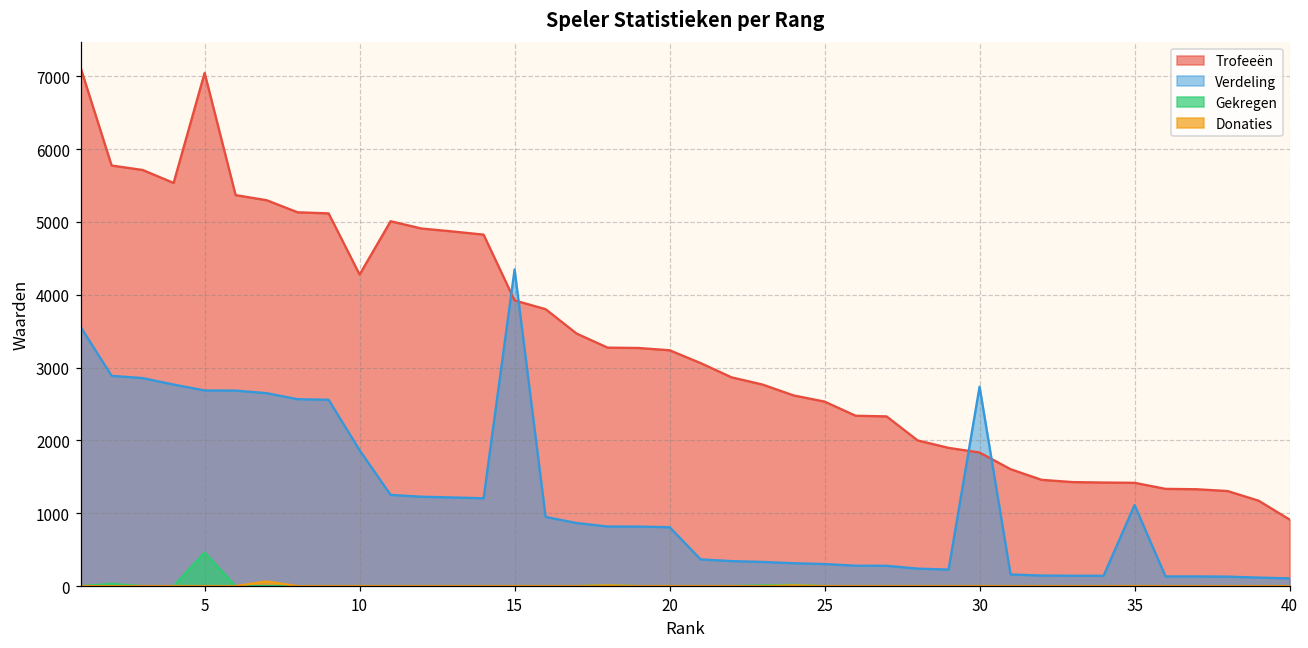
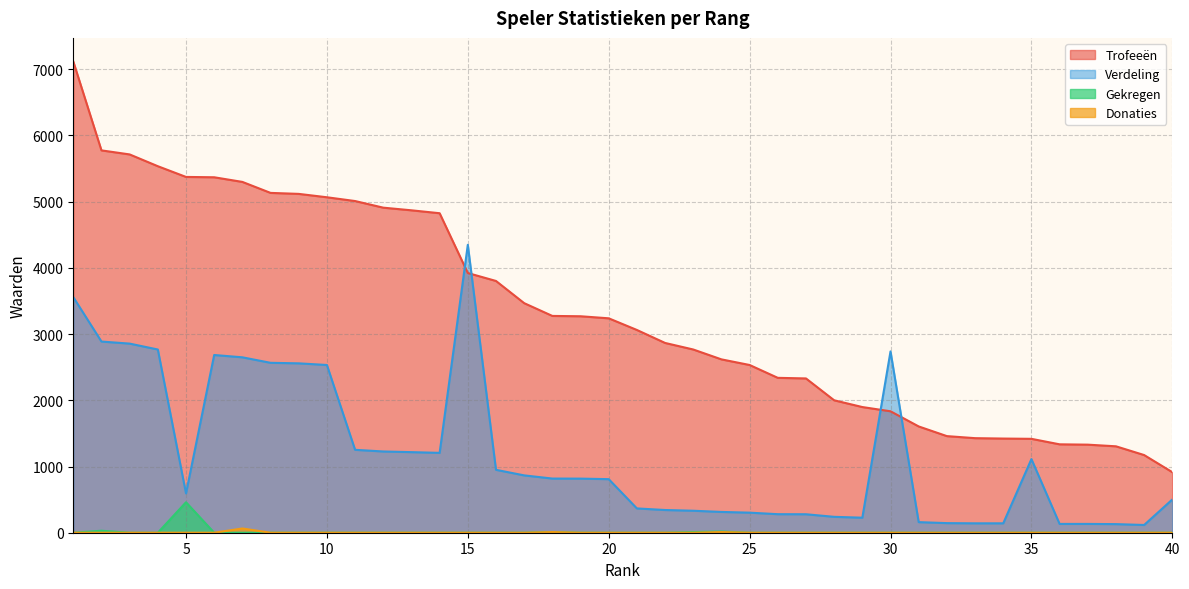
Trofeeën, 5: 7000 -> 5400
Verdeling, 5: 2700 -> 600
Trofeeën, 10: 4300 -> 5100
Verdeling, 10: 1900 -> 2500
Verdeling, 40: 100 -> 500
